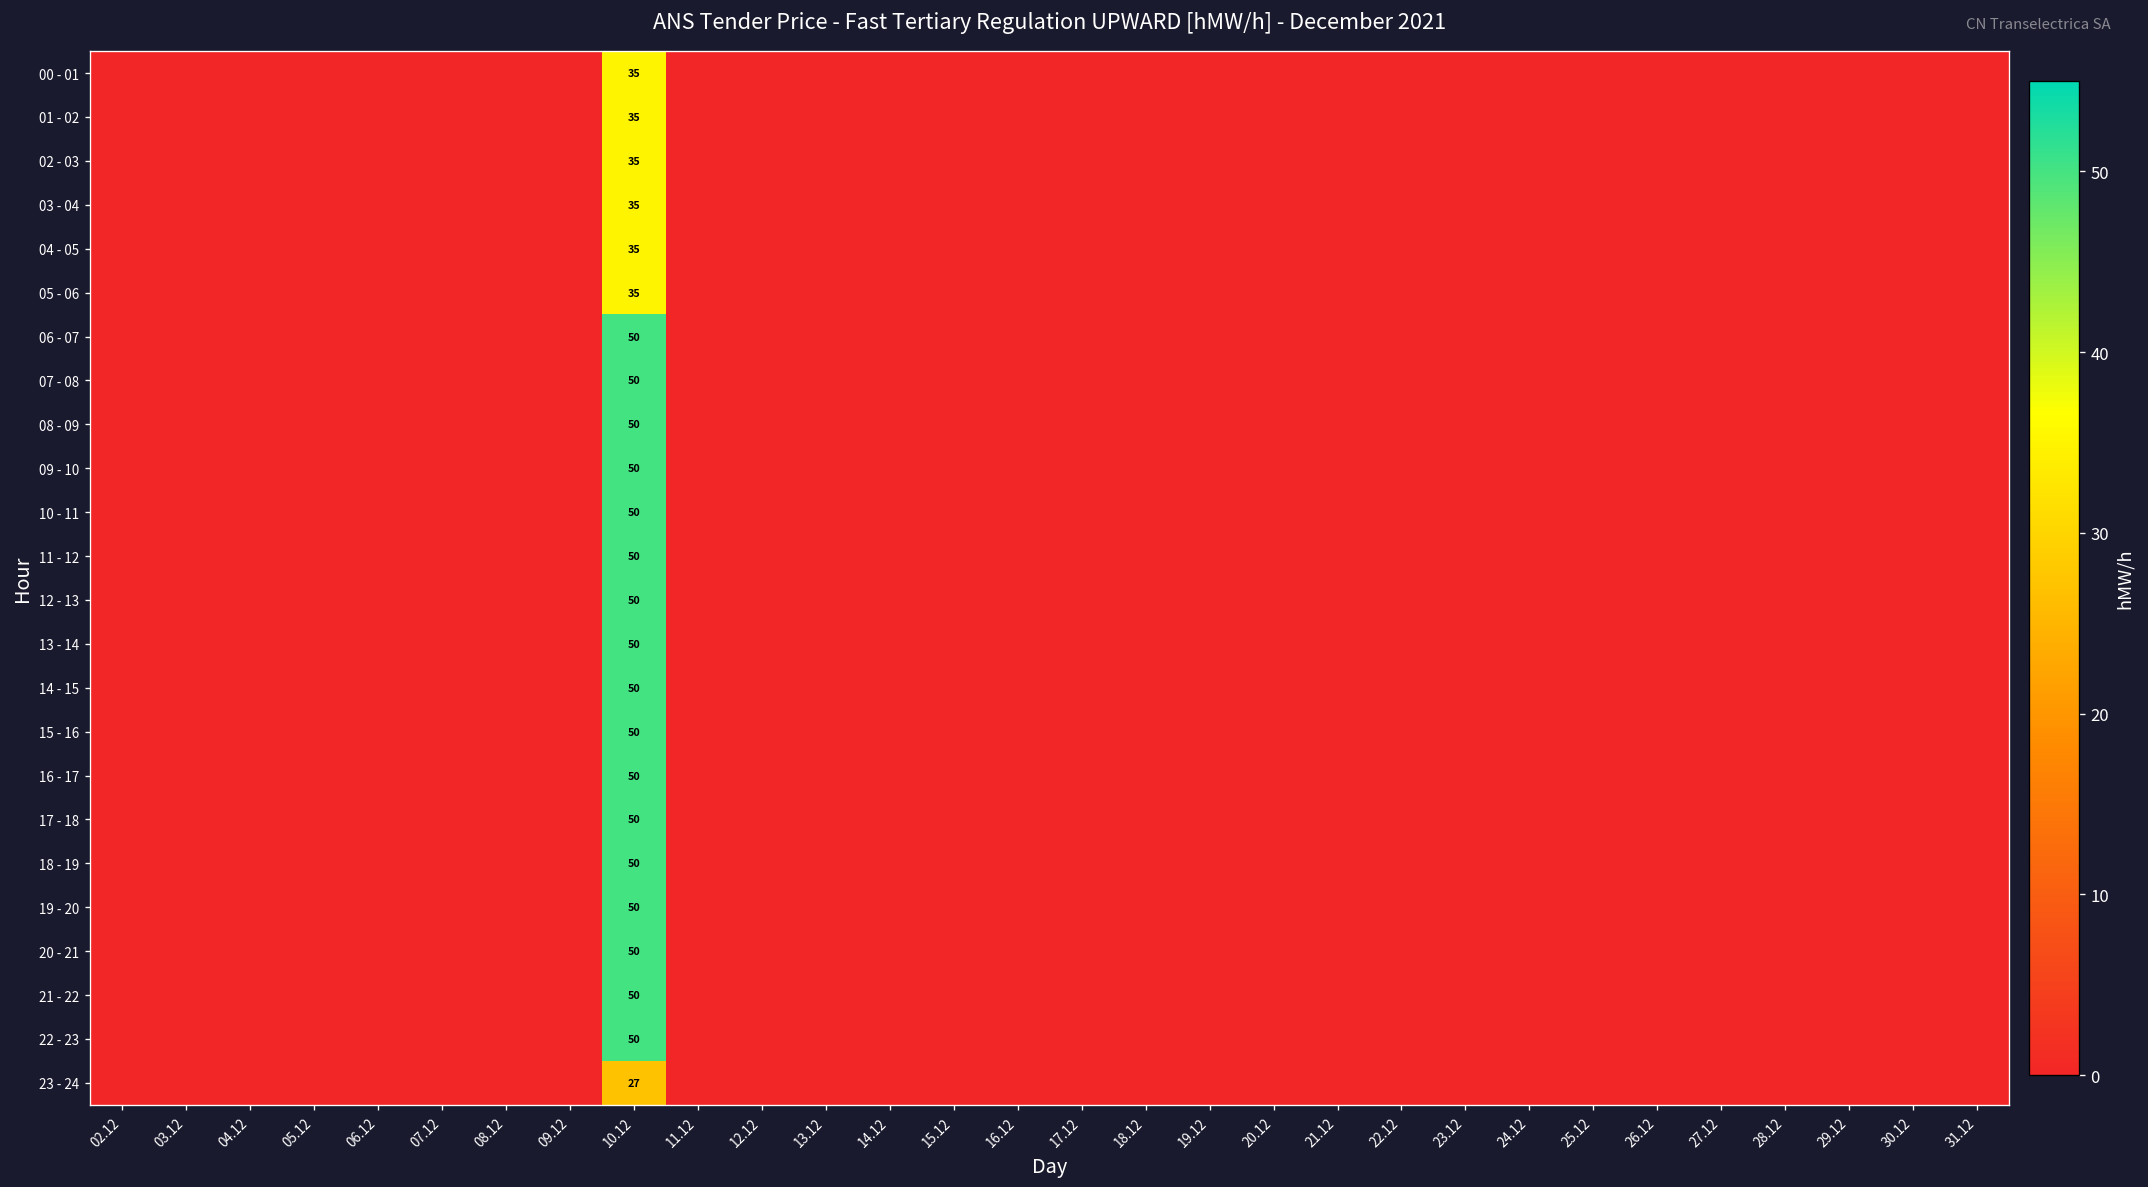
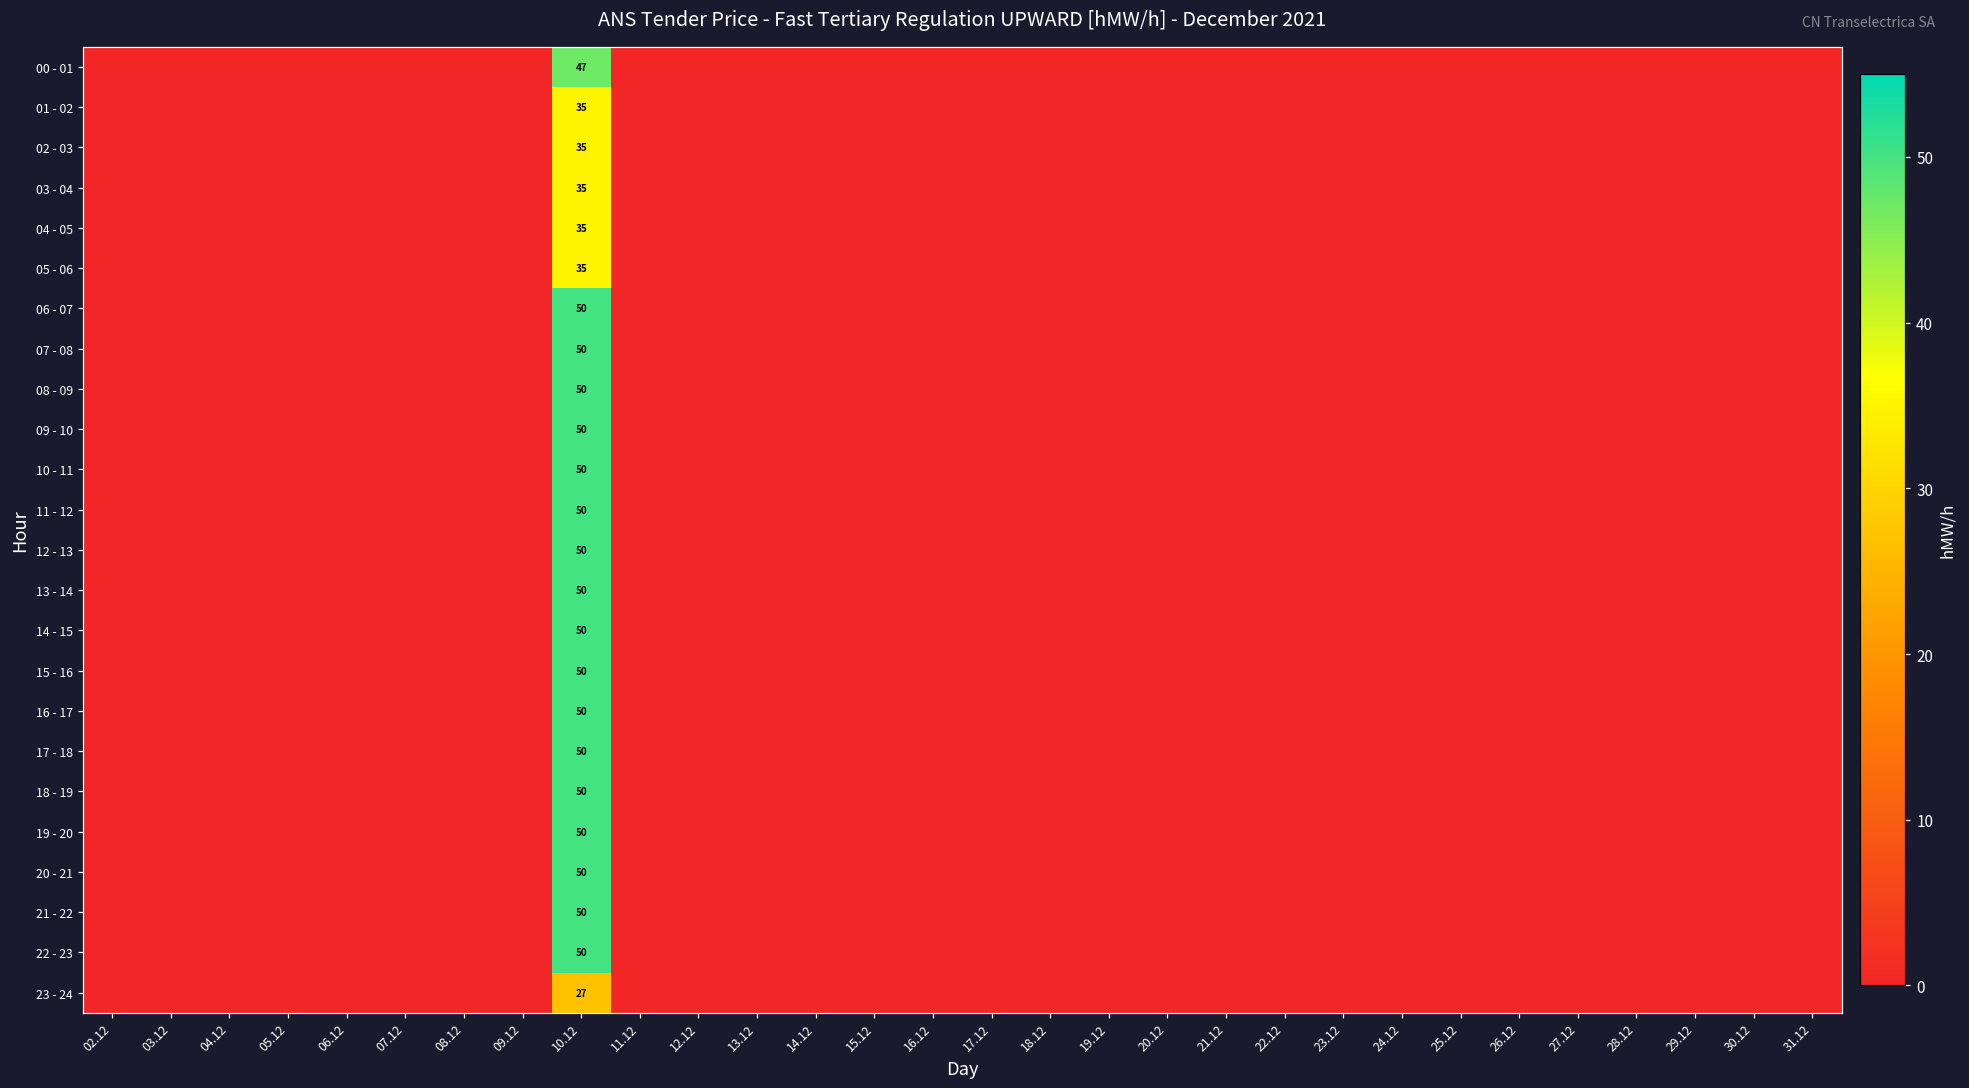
00 - 01, 10.12: 35 -> 47
